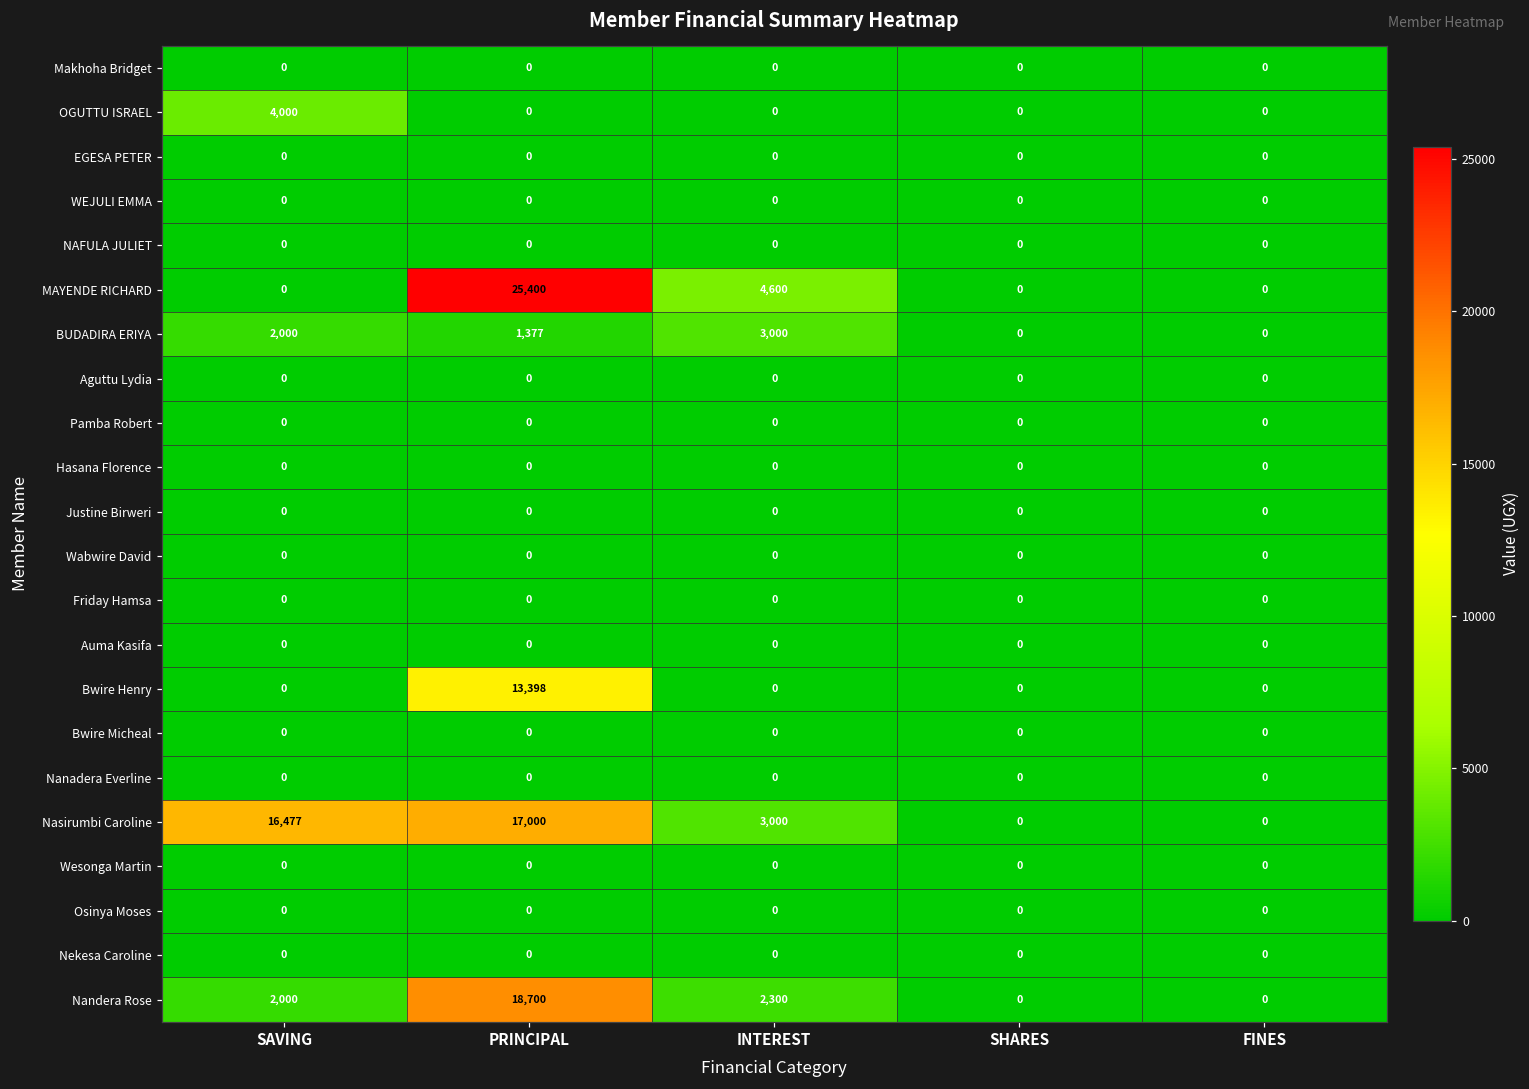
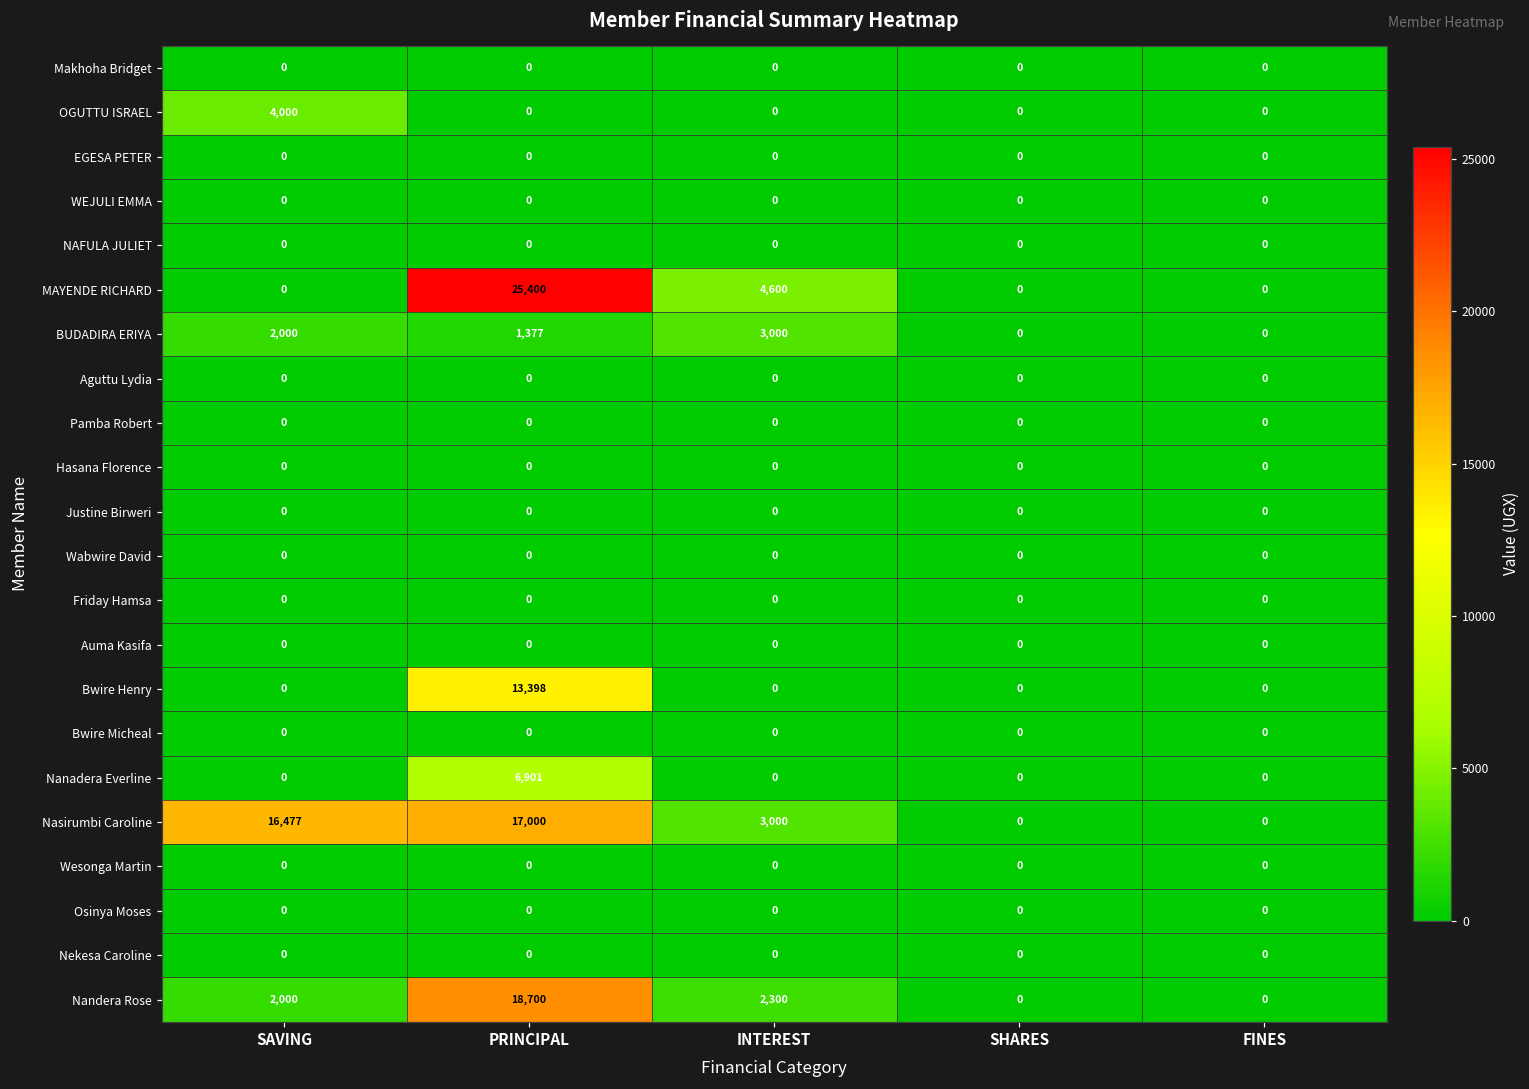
Nanadera Everline, PRINCIPAL: 0 -> 6,901
